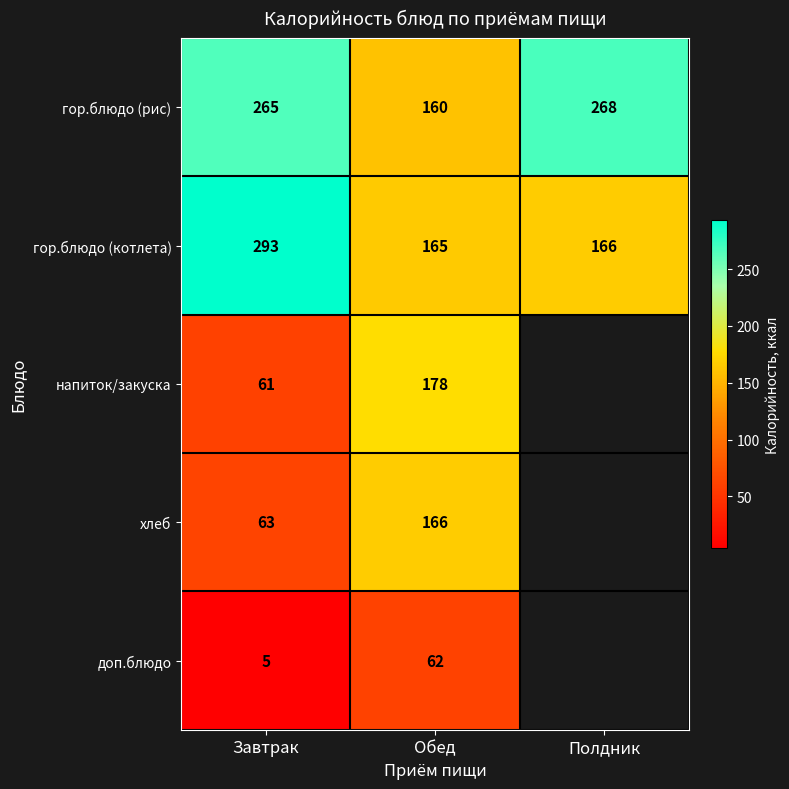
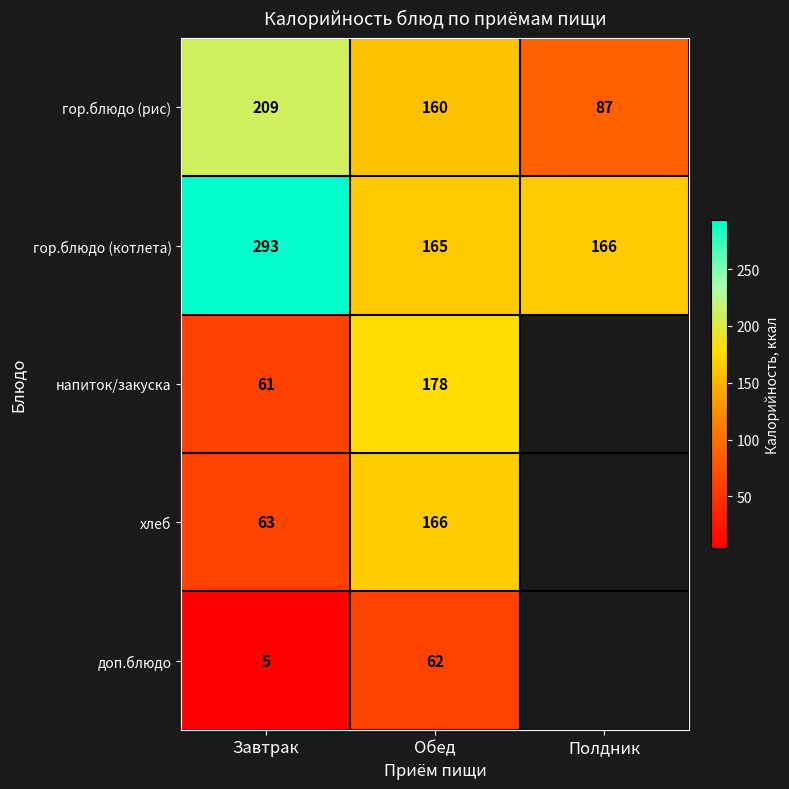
гор.блюдо (рис), Завтрак: 265 -> 209
гор.блюдо (рис), Полдник: 268 -> 87
